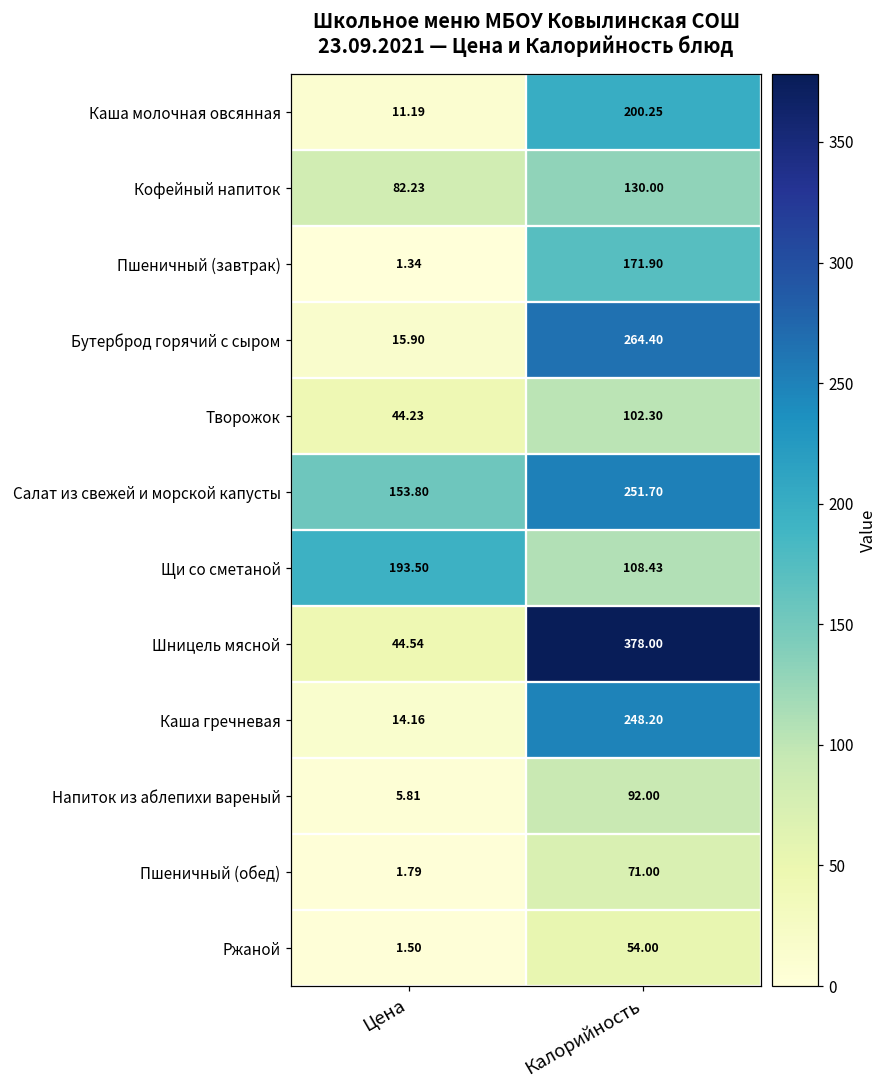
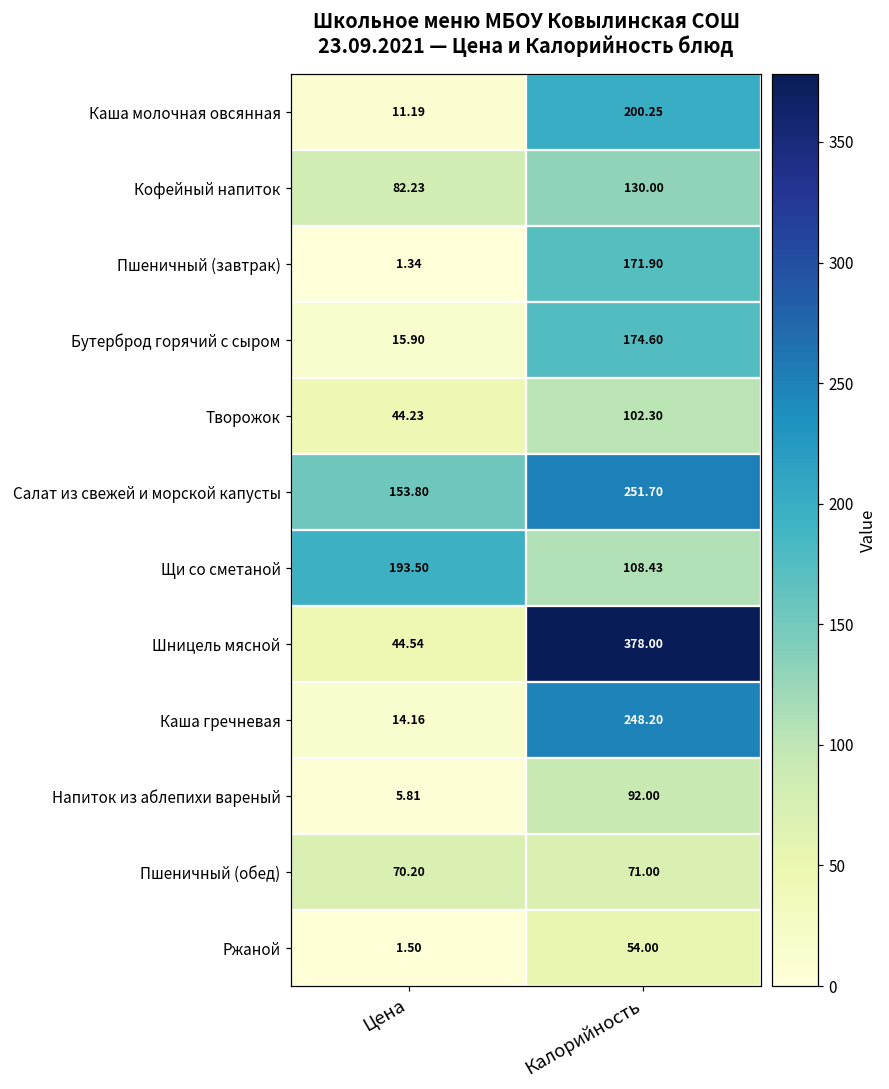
Бутерброд горячий с сыром, Калорийность: 264.40 -> 174.60
Пшеничный (обед), Цена: 1.79 -> 70.20
